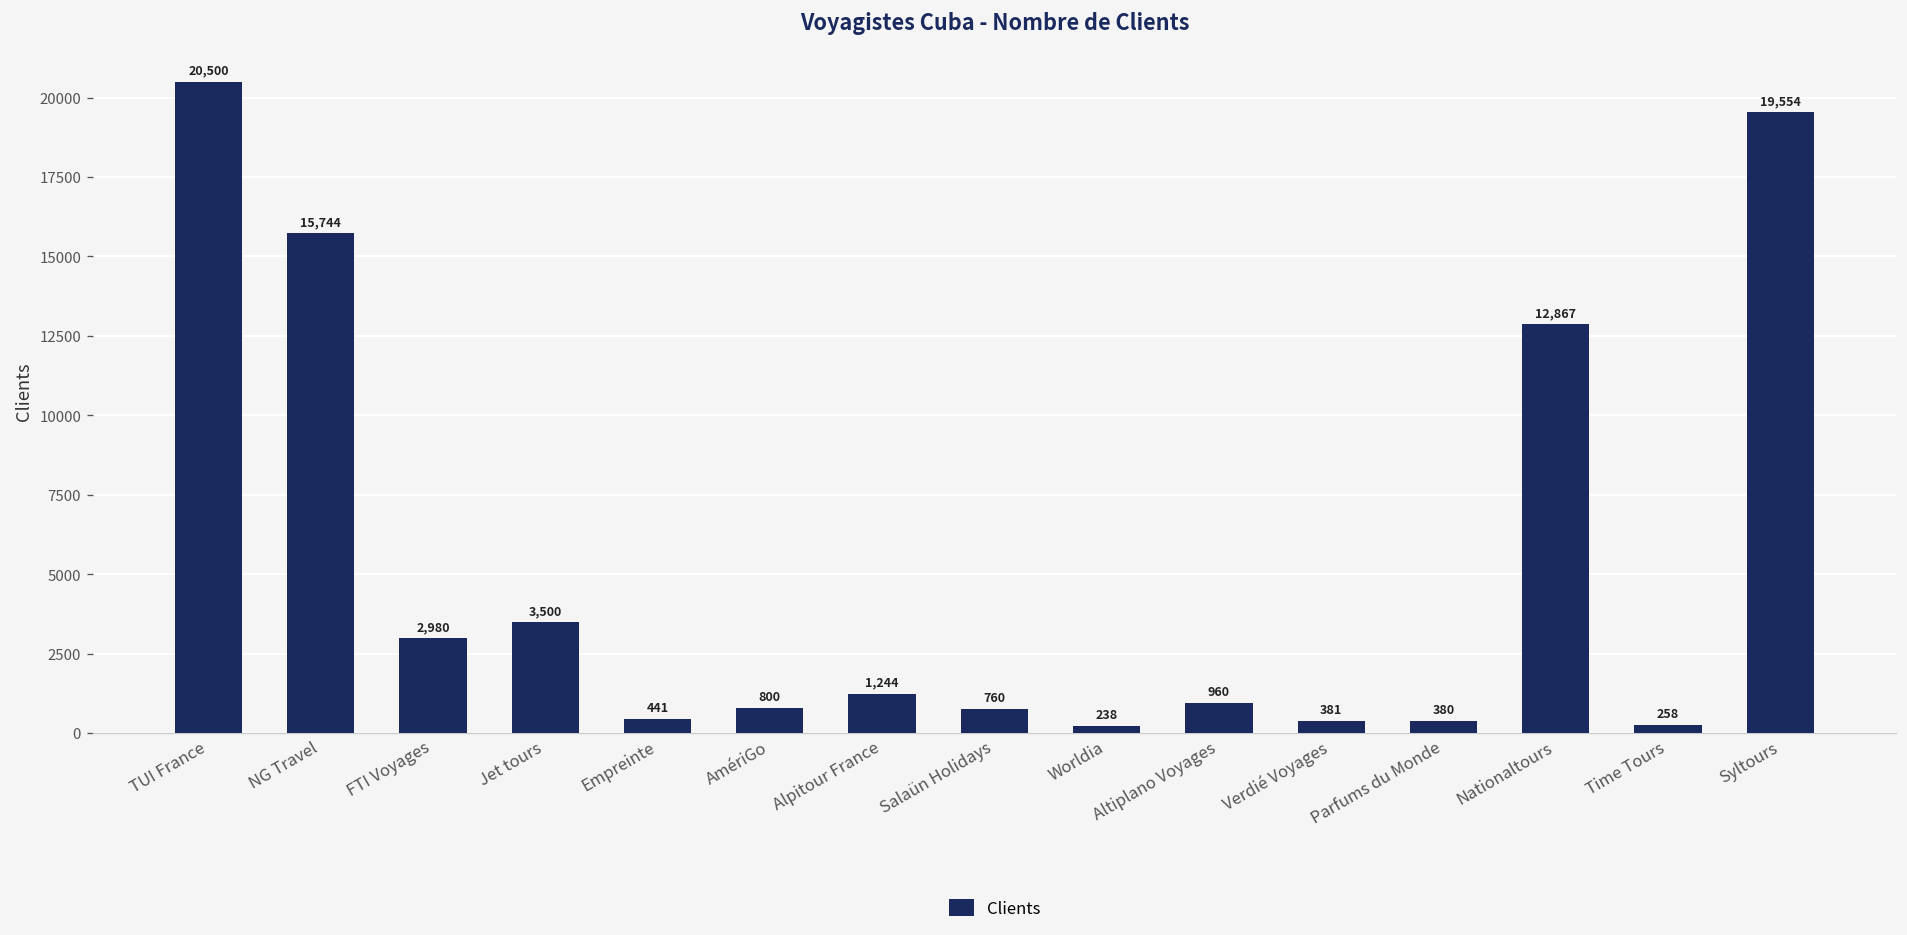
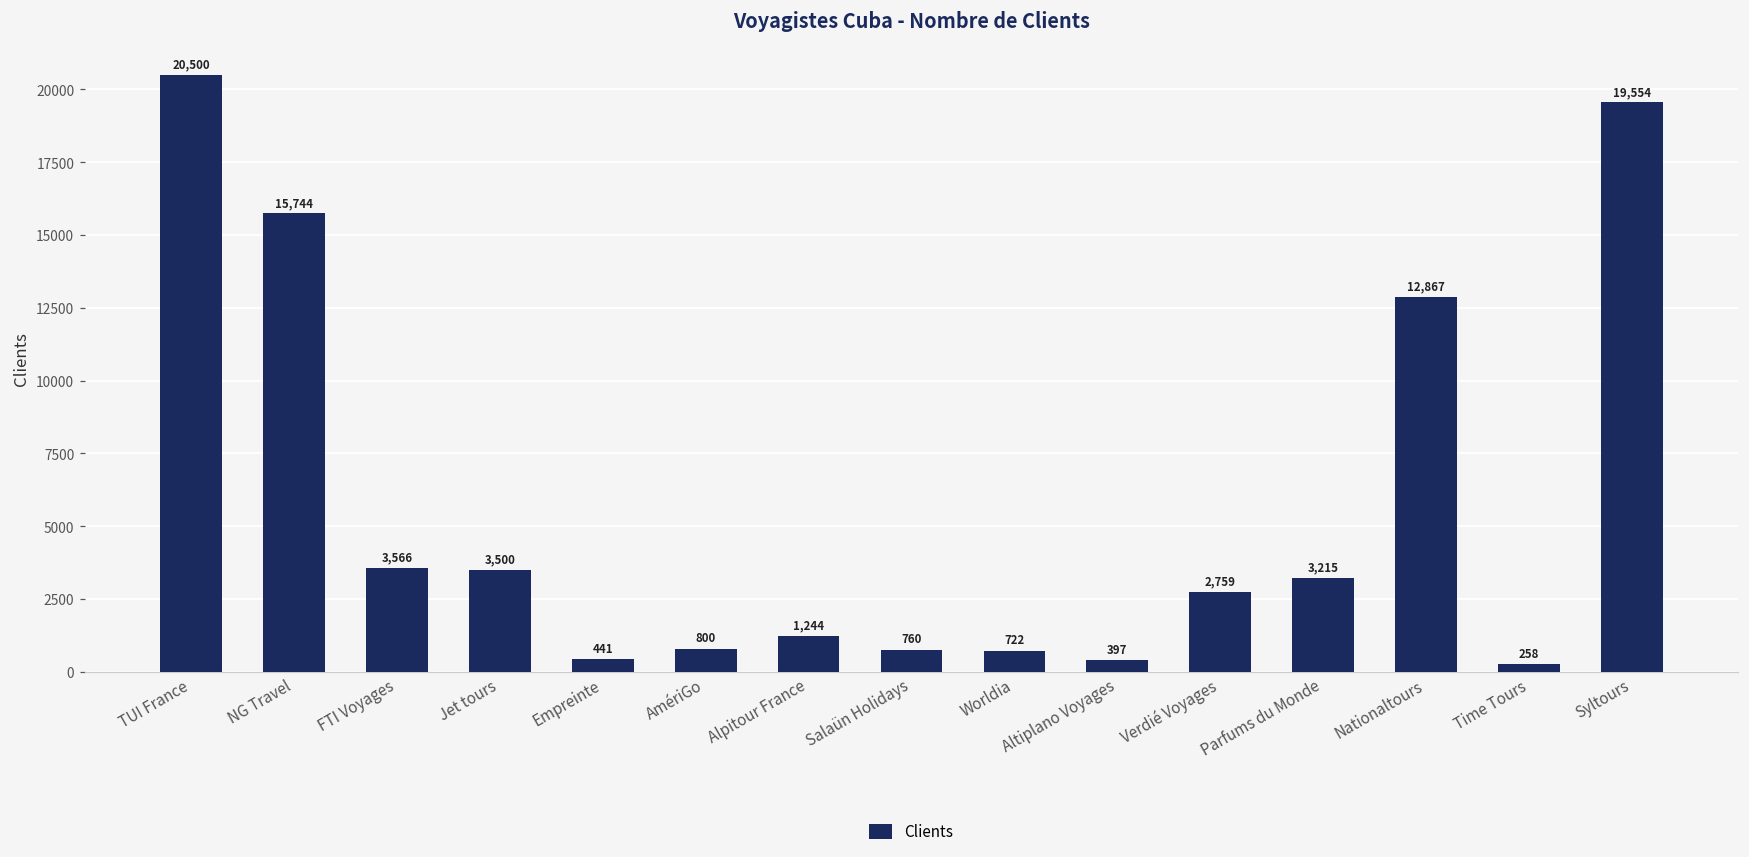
FTI Voyages: 2,980 -> 3,566
Worldia: 238 -> 722
Altiplano Voyages: 960 -> 397
Verdié Voyages: 381 -> 2,759
Parfums du Monde: 380 -> 3,215
